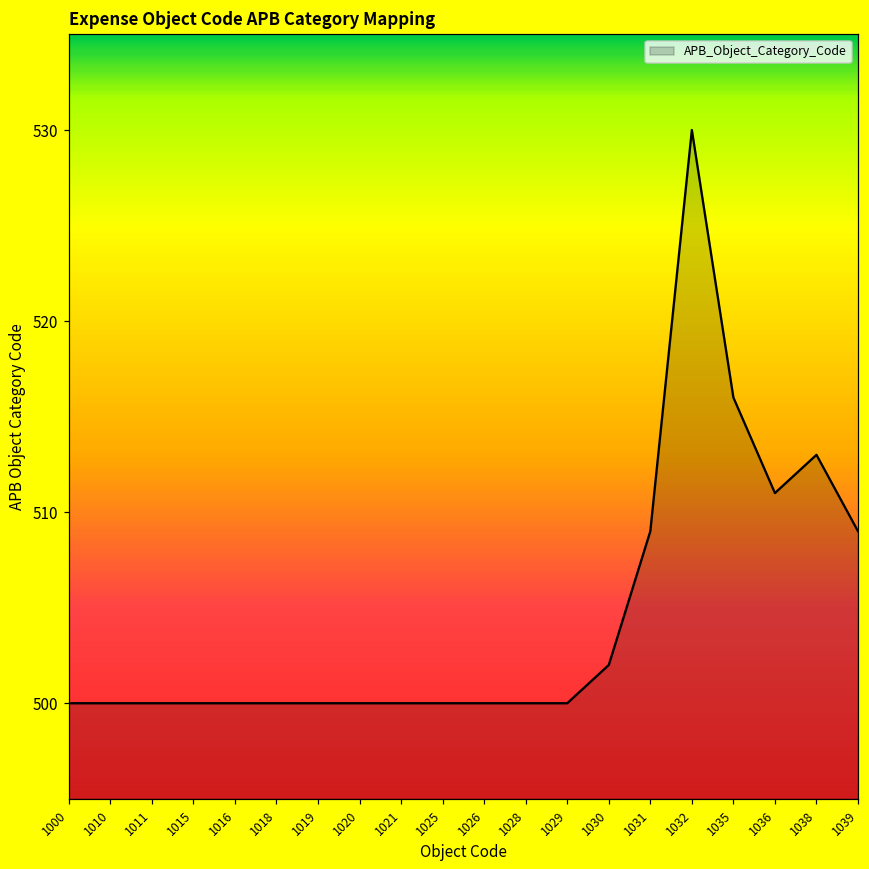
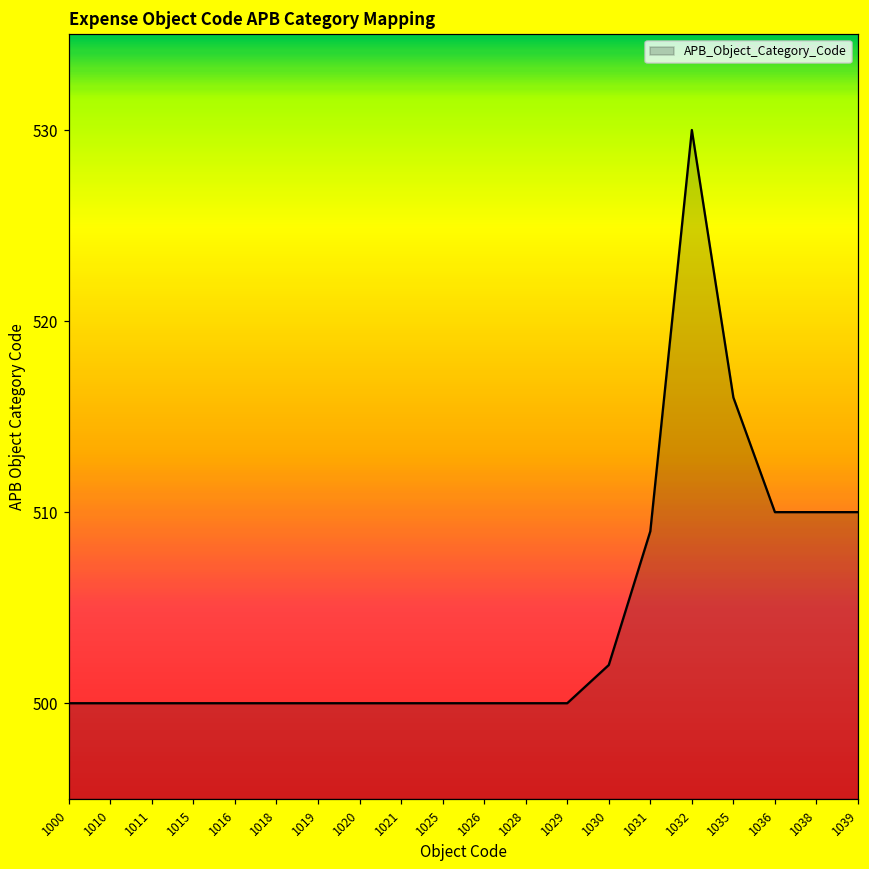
1036: 511 -> 510
1038: 513 -> 510
1039: 509 -> 510
